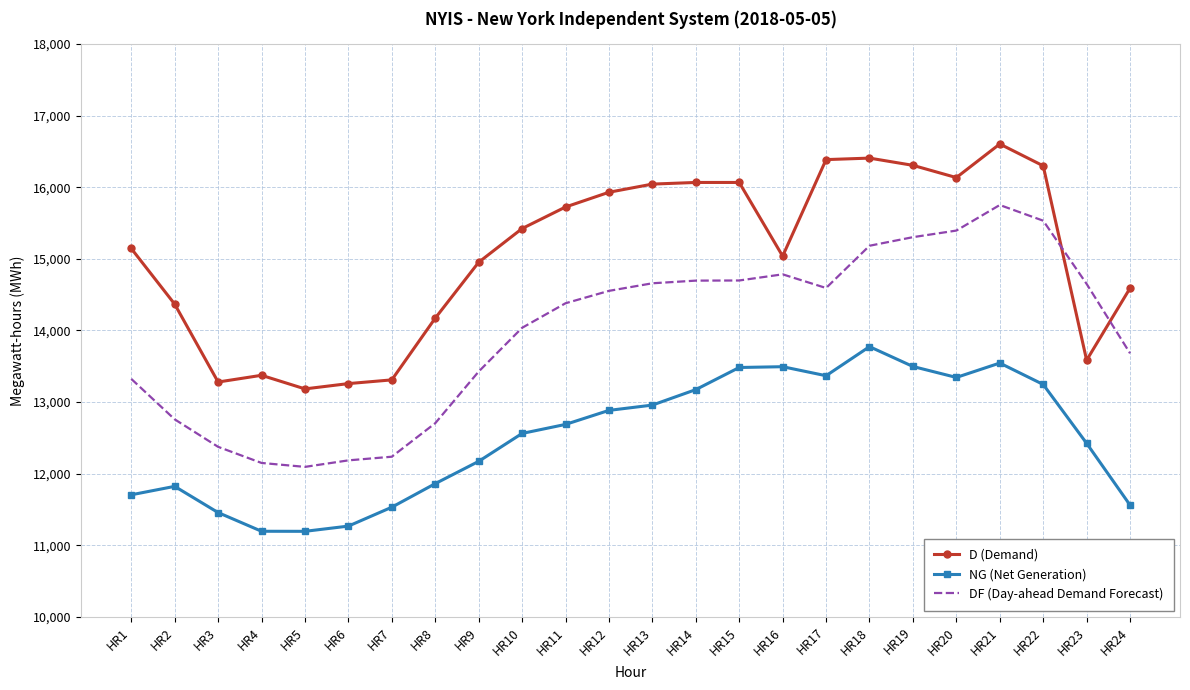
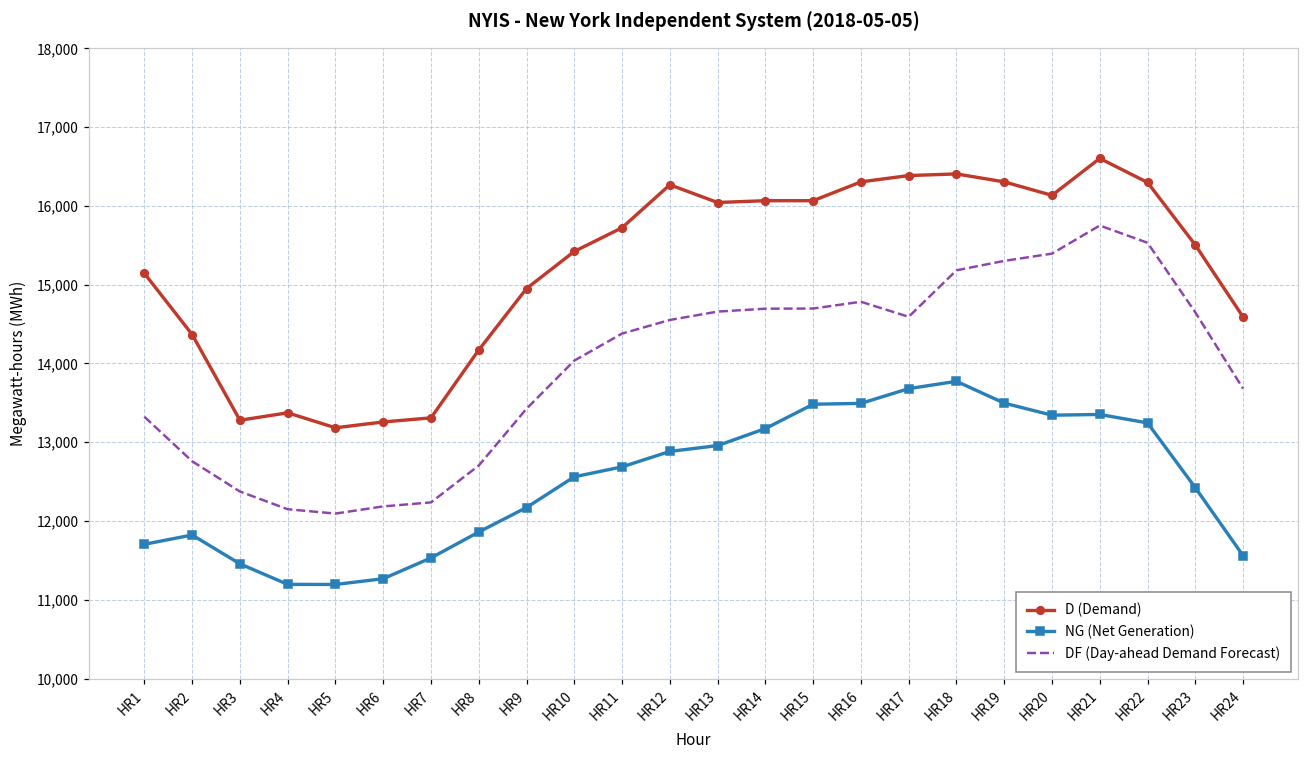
D (Demand), HR12: 15,900 -> 16,300
D (Demand), HR16: 15,000 -> 16,300
NG (Net Generation), HR17: 13,400 -> 13,700
NG (Net Generation), HR21: 13,500 -> 13,400
D (Demand), HR23: 13,600 -> 15,500
